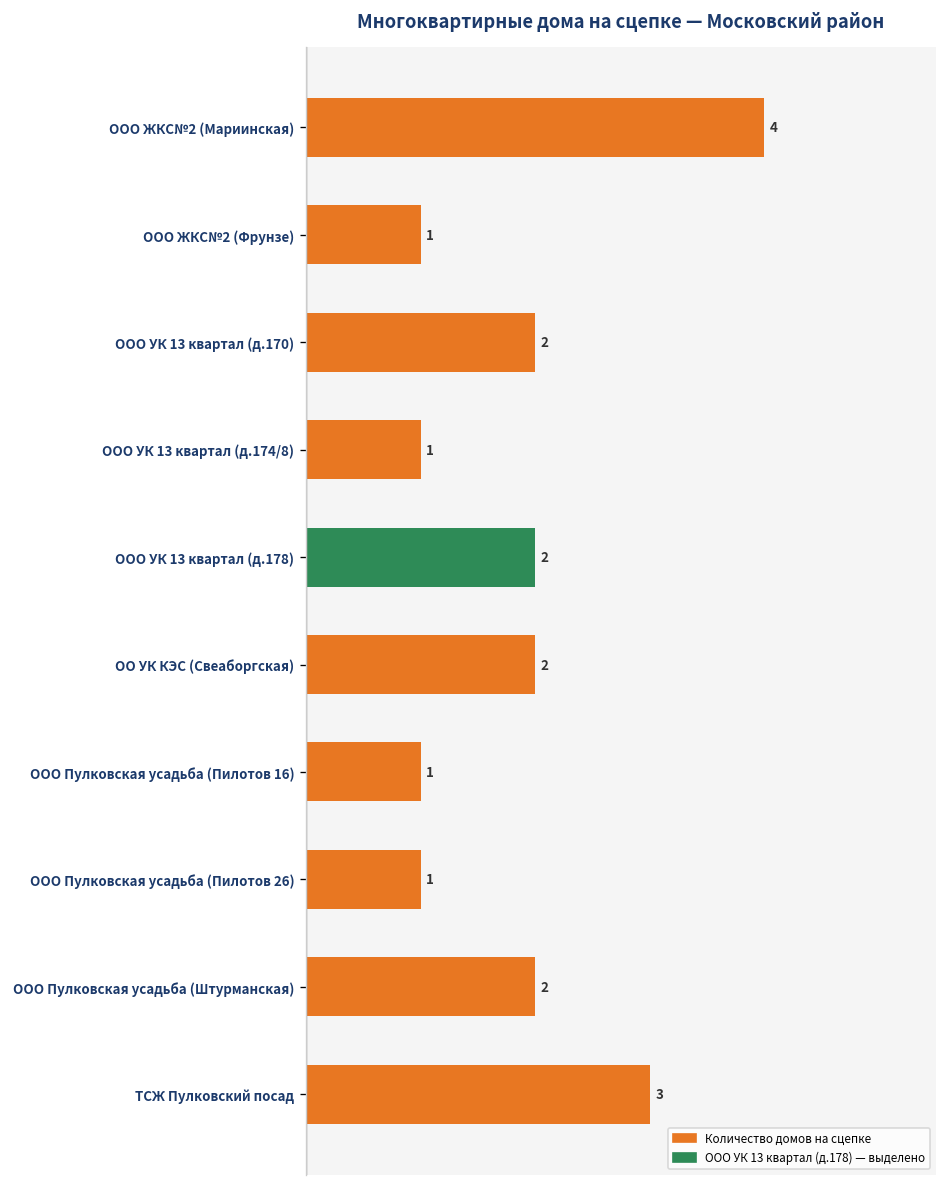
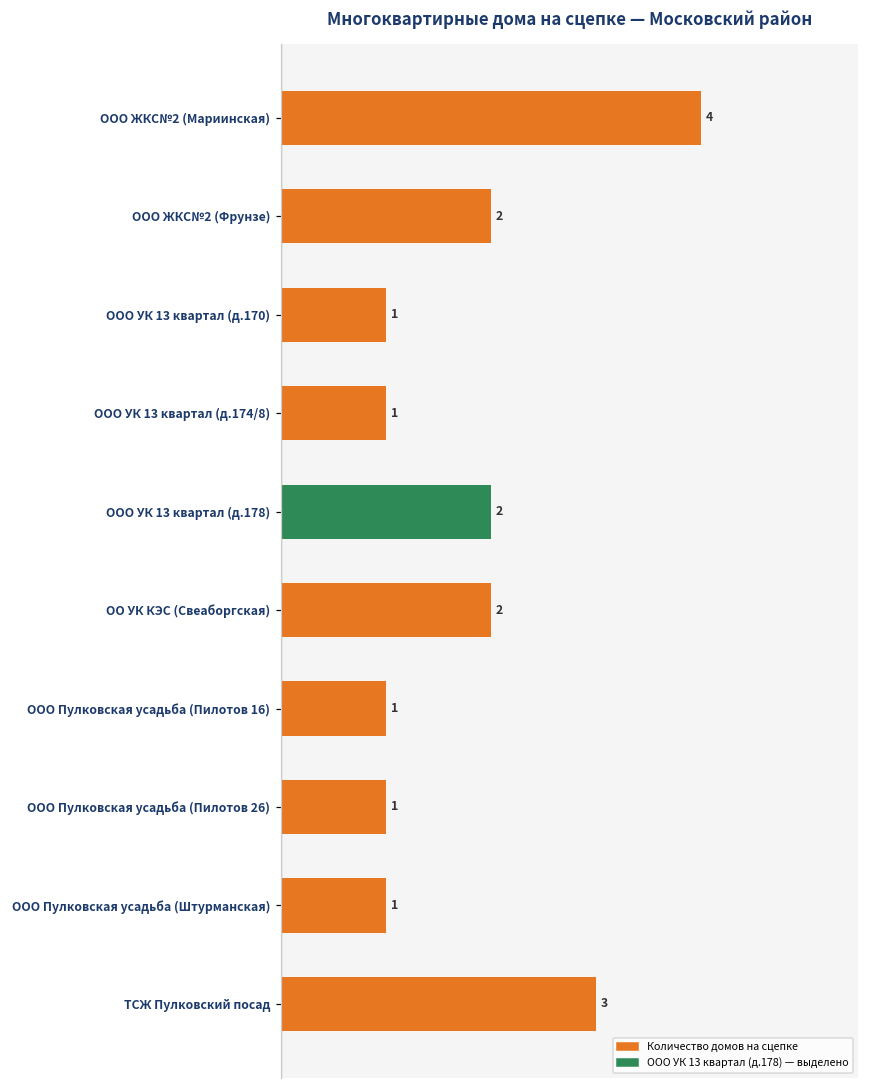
ООО ЖКС№2 (Фрунзе): 1 -> 2
ООО УК 13 квартал (д.170): 2 -> 1
ООО Пулковская усадьба (Штурманская): 2 -> 1
